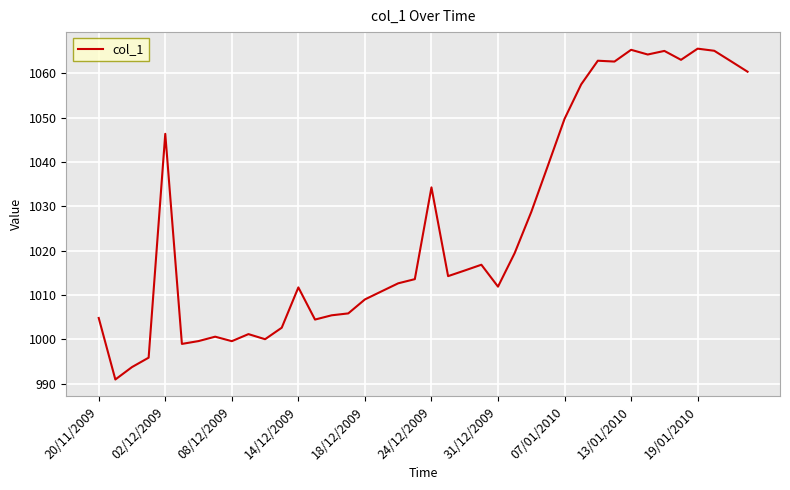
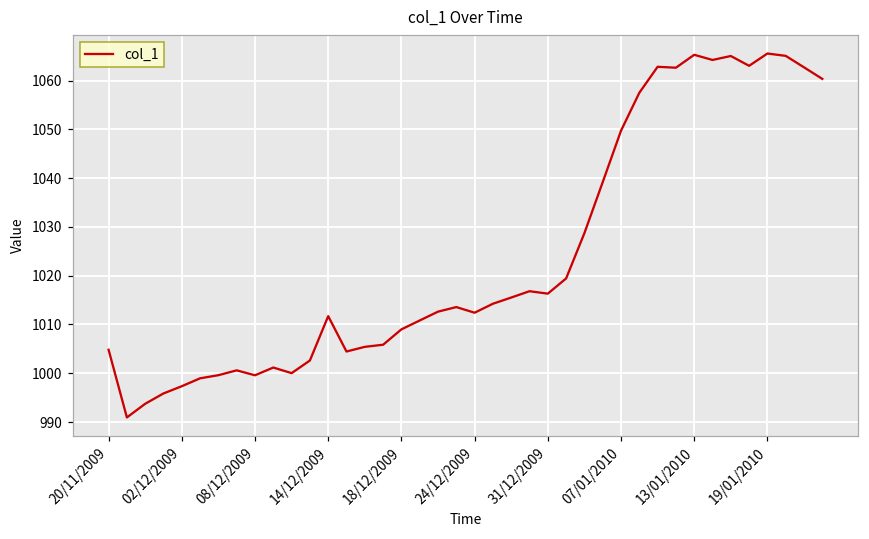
02/12/2009: 1046 -> 997
24/12/2009: 1034 -> 1012
31/12/2009: 1012 -> 1016
